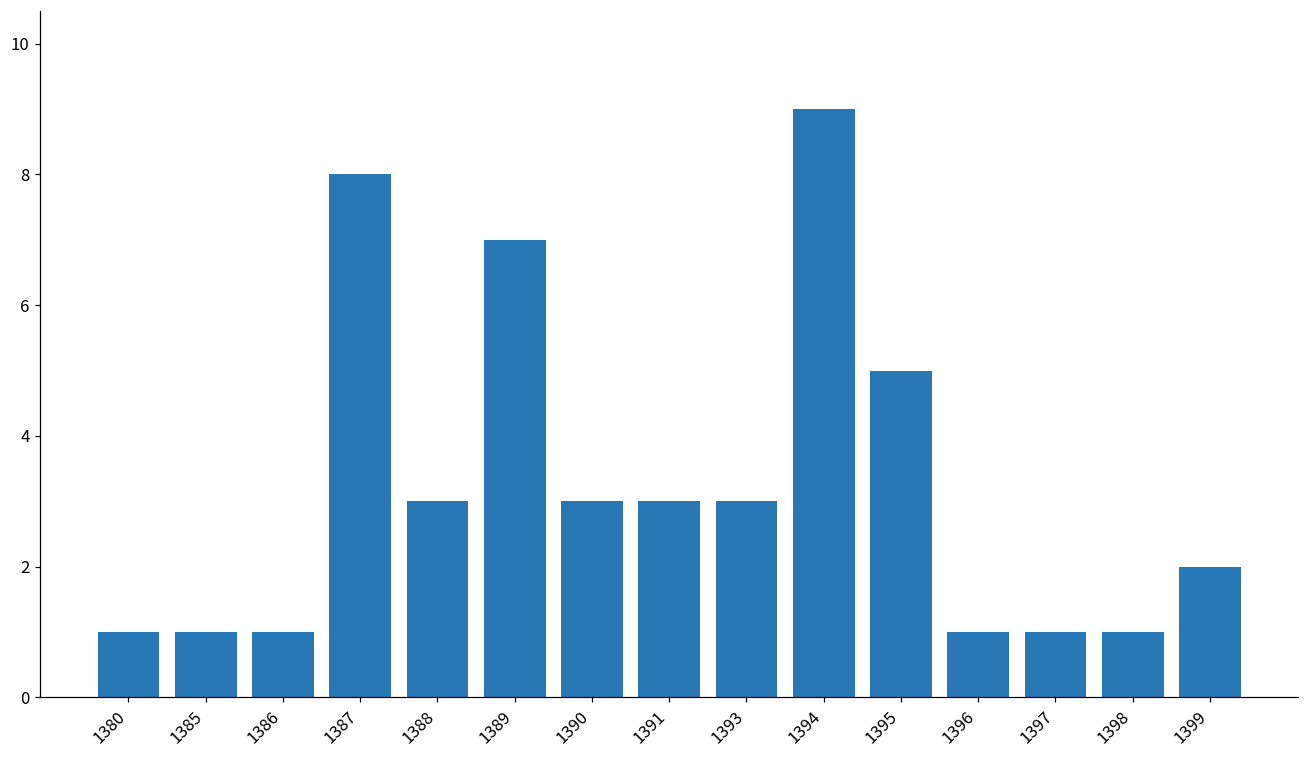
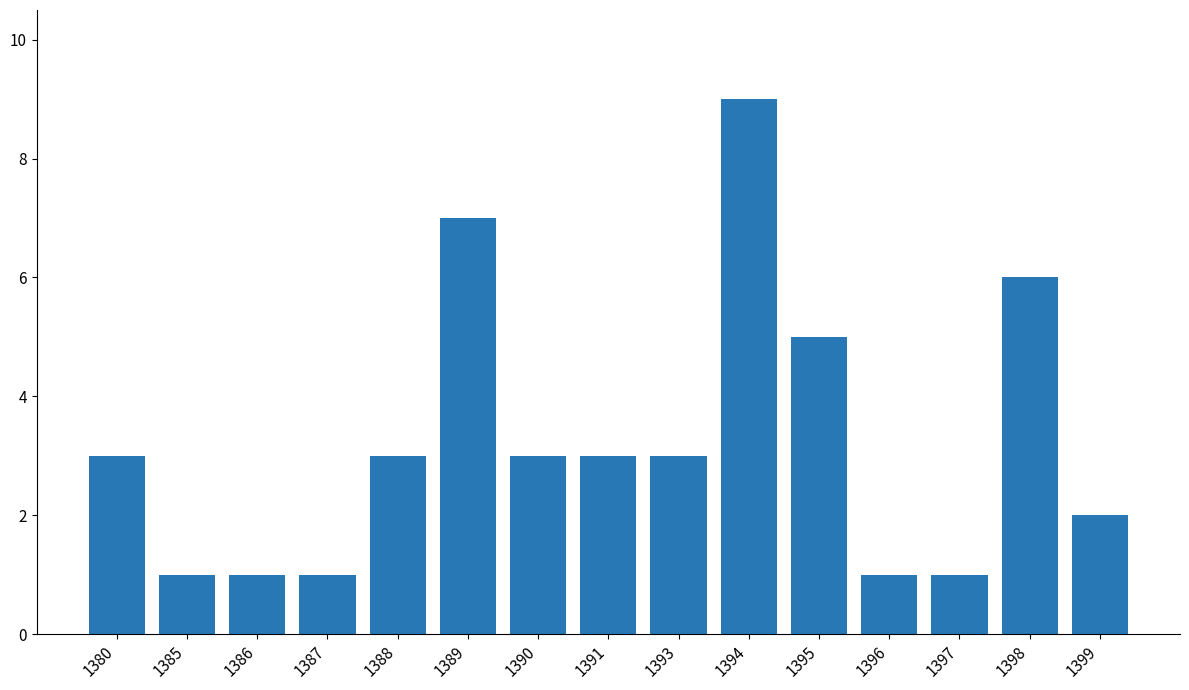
1380: 1 -> 3
1387: 8 -> 1
1398: 1 -> 6
